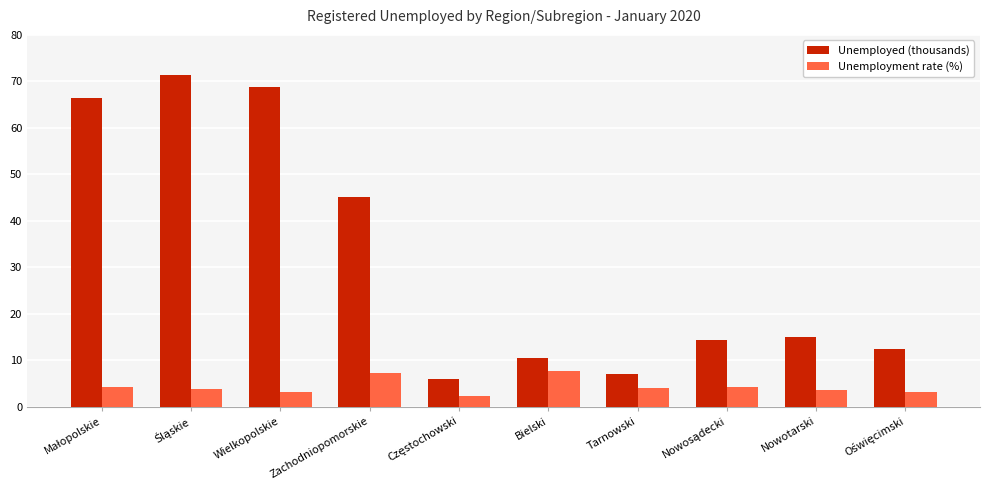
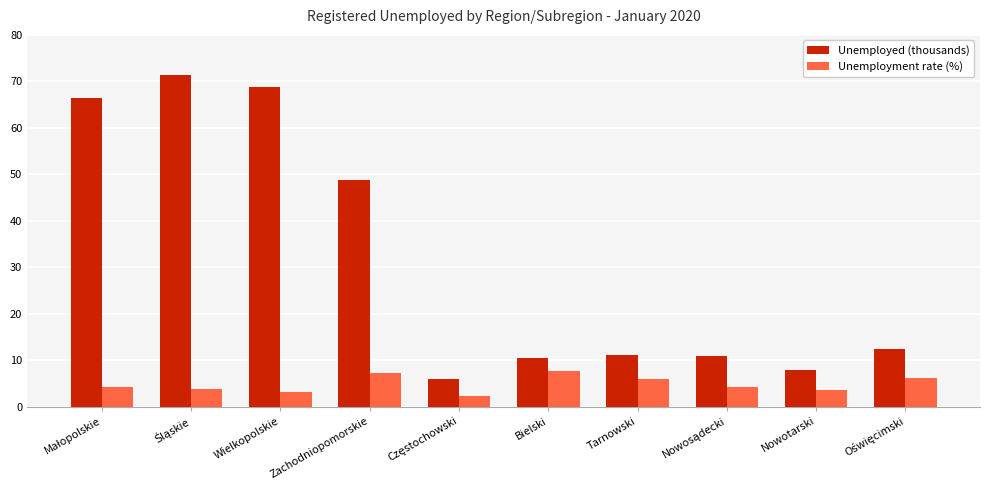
Unemployed (thousands), Zachodniopomorskie: 45 -> 49
Unemployed (thousands), Tarnowski: 7 -> 11
Unemployment rate (%), Tarnowski: 4 -> 6
Unemployed (thousands), Nowosądecki: 14 -> 11
Unemployed (thousands), Nowotarski: 15 -> 8
Unemployment rate (%), Oświęcimski: 3 -> 6
